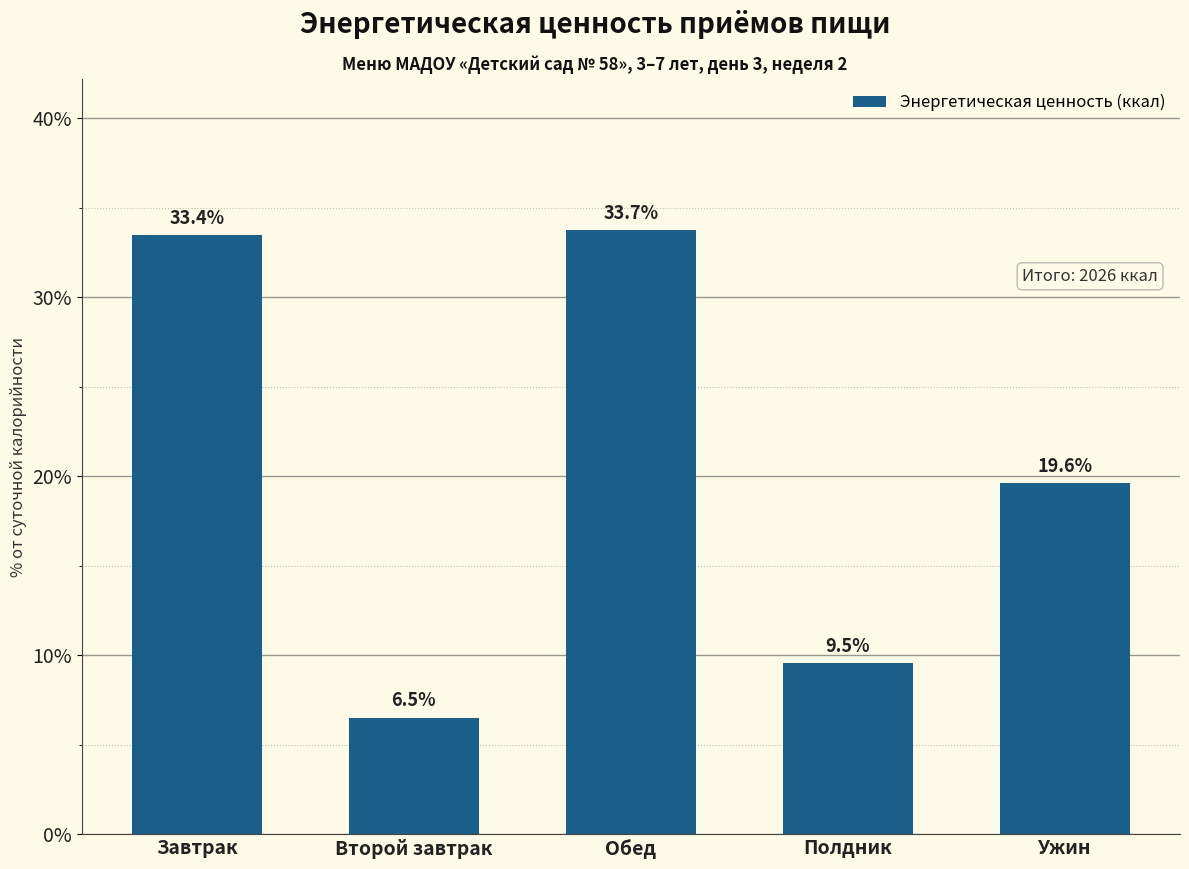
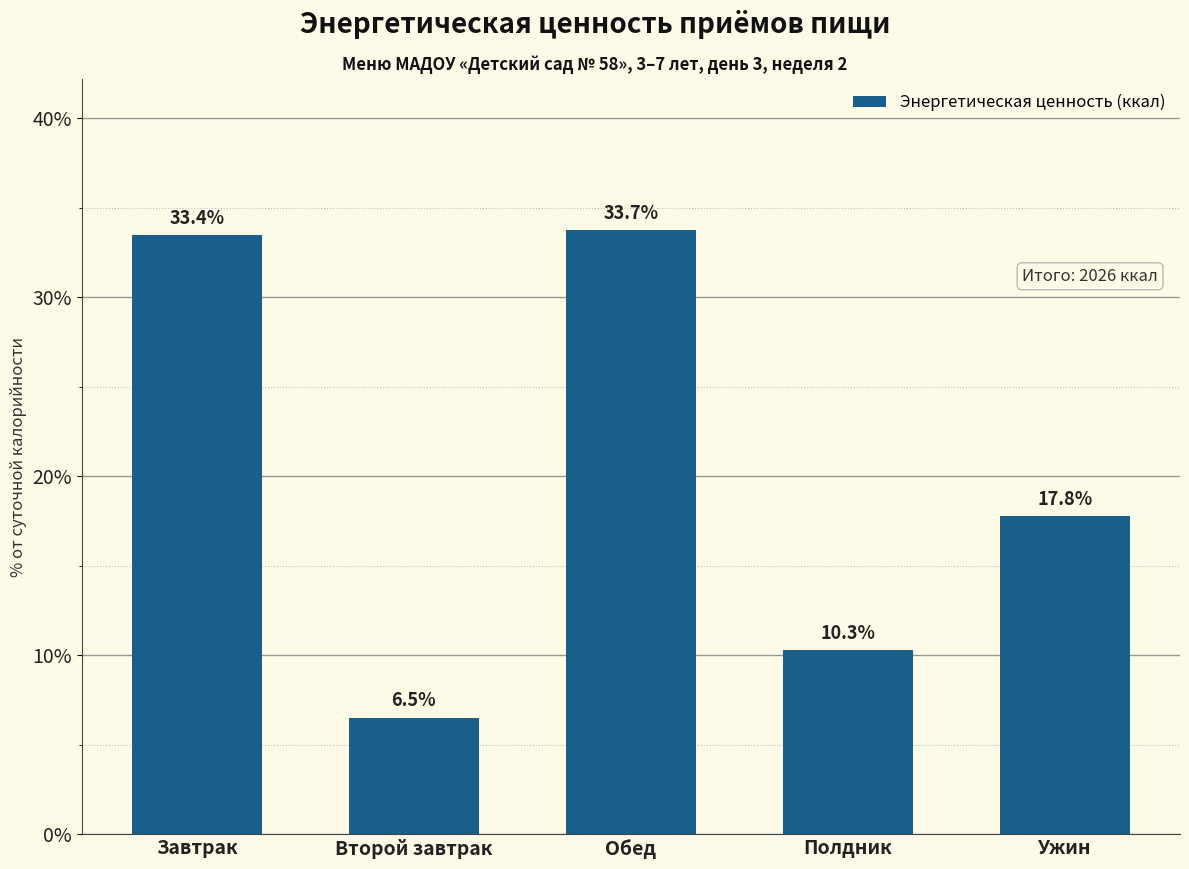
Полдник: 9.5% -> 10.3%
Ужин: 19.6% -> 17.8%
